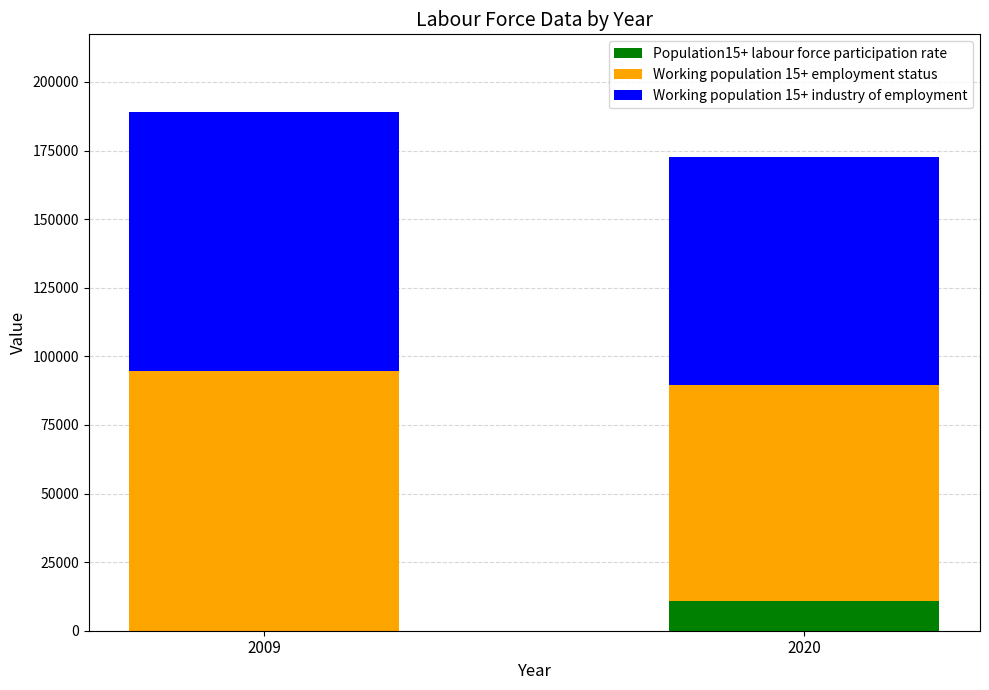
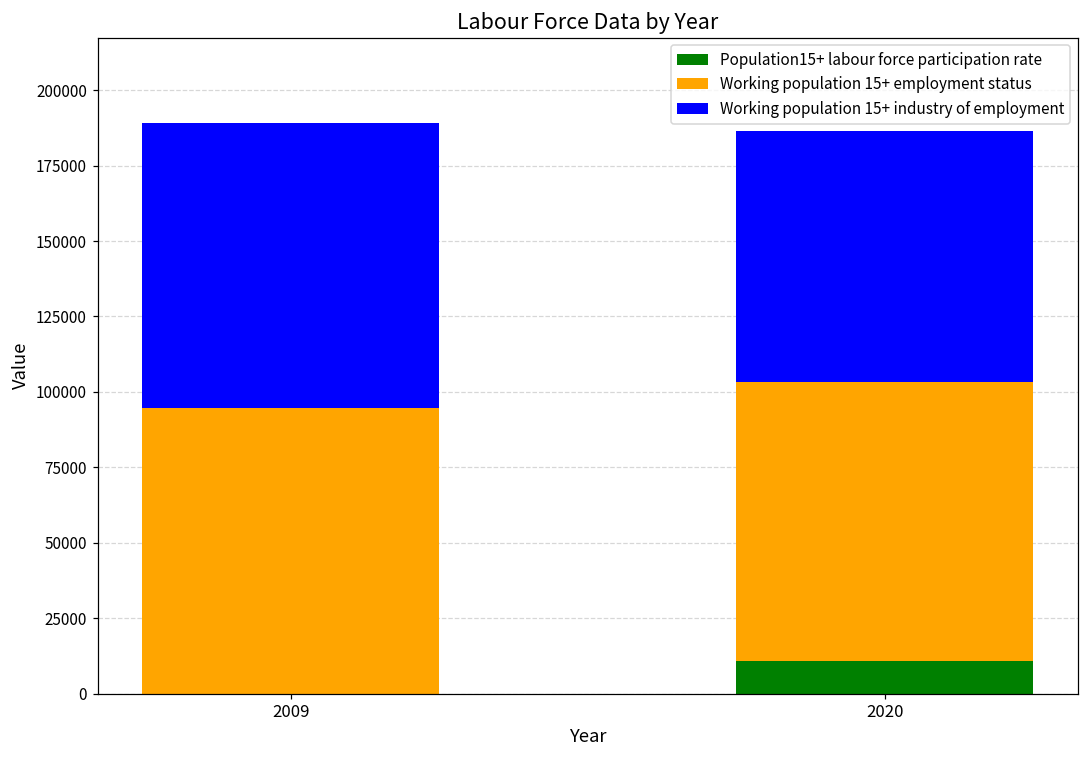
Working population 15+ employment status, 2020: 79000 -> 93000
